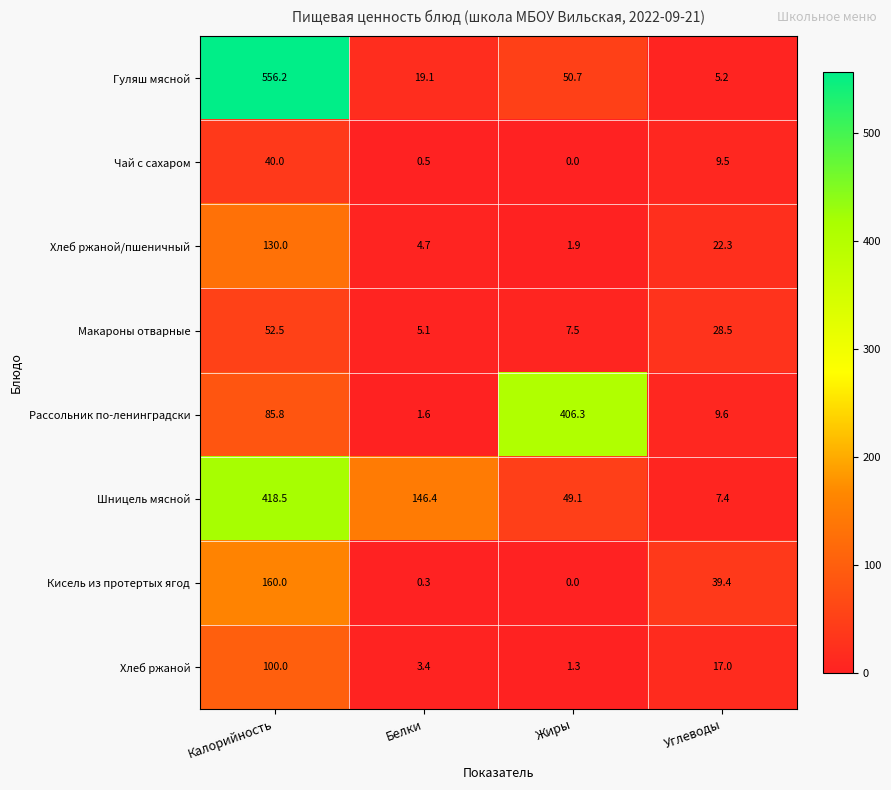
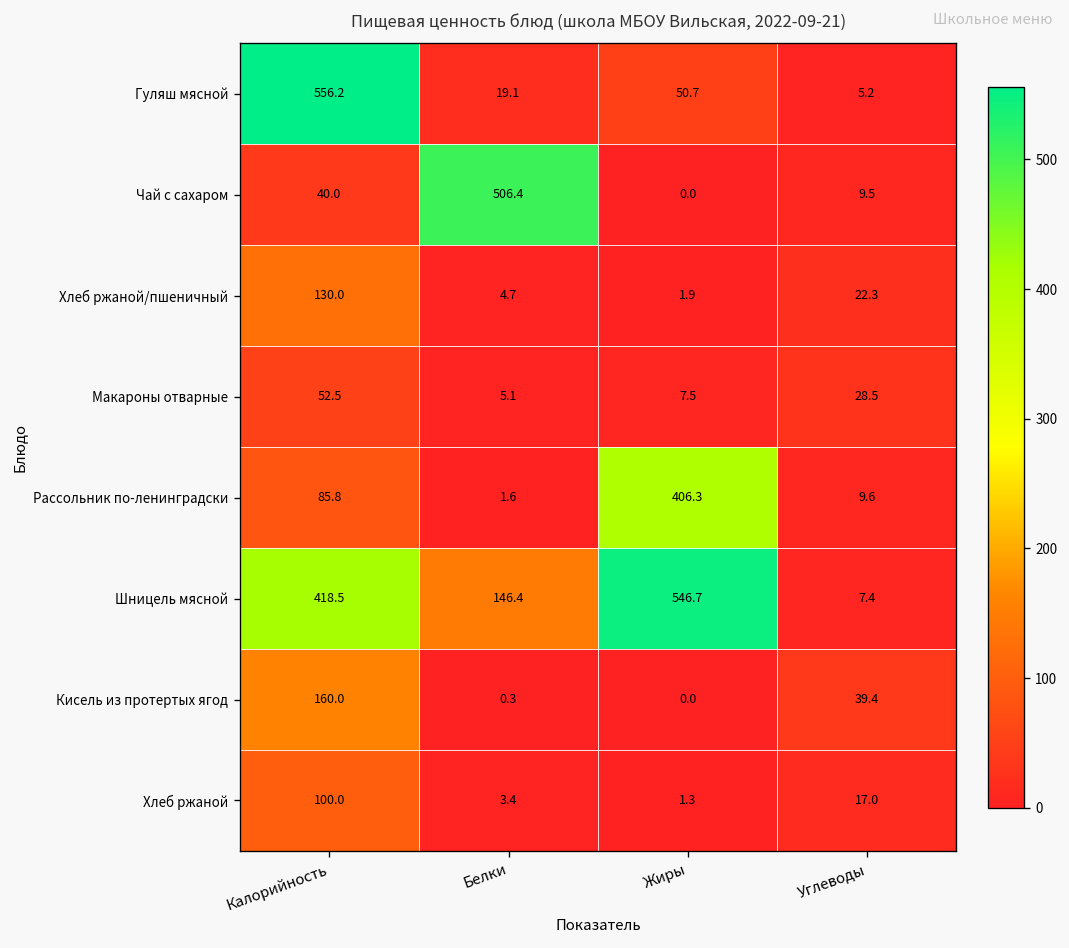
Чай с сахаром, Белки: 0.5 -> 506.4
Шницель мясной, Жиры: 49.1 -> 546.7
